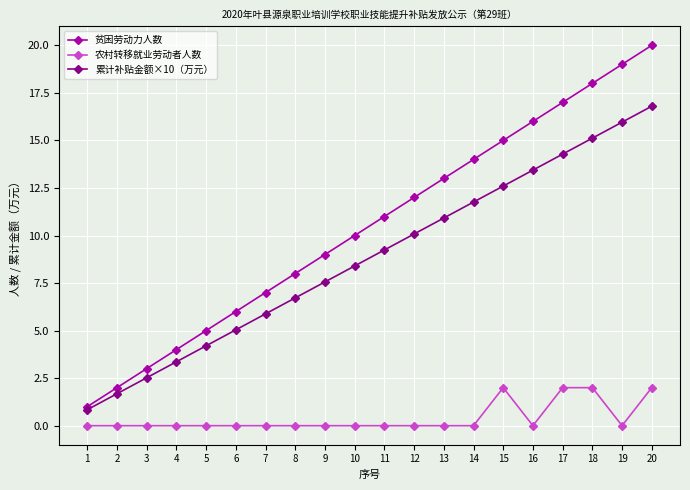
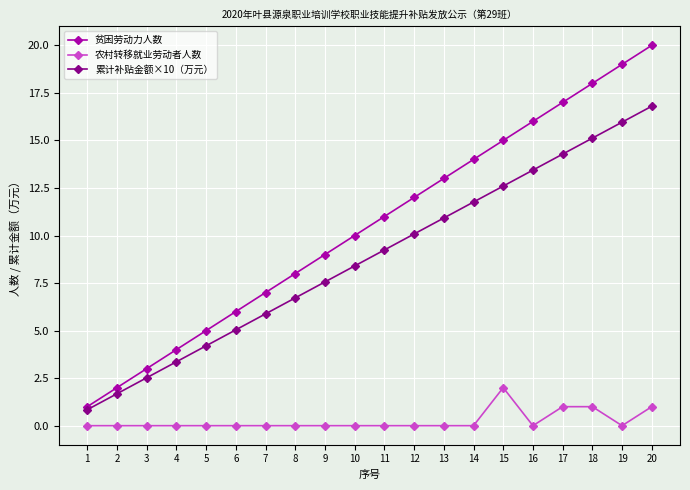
农村转移就业劳动者人数, 17: 2 -> 1
农村转移就业劳动者人数, 18: 2 -> 1
农村转移就业劳动者人数, 20: 2 -> 1
